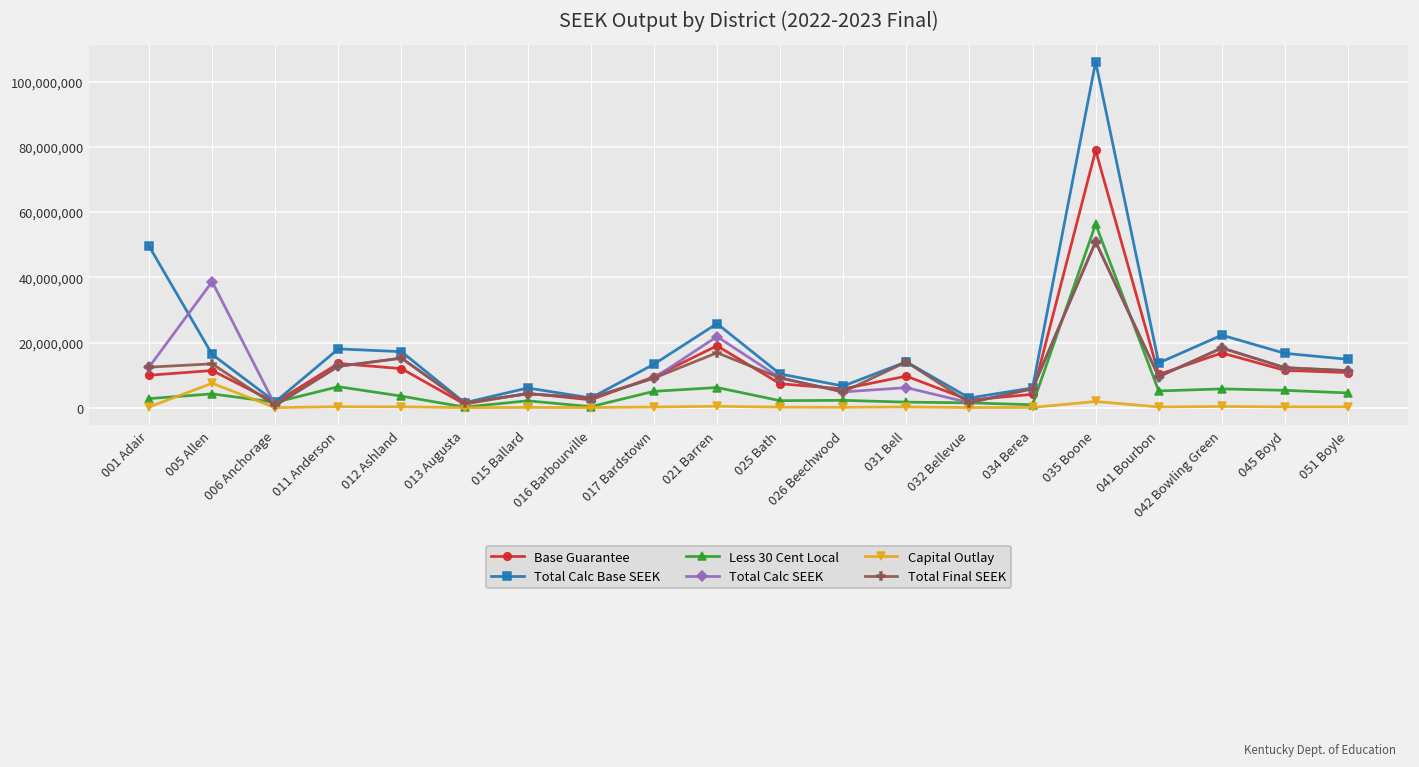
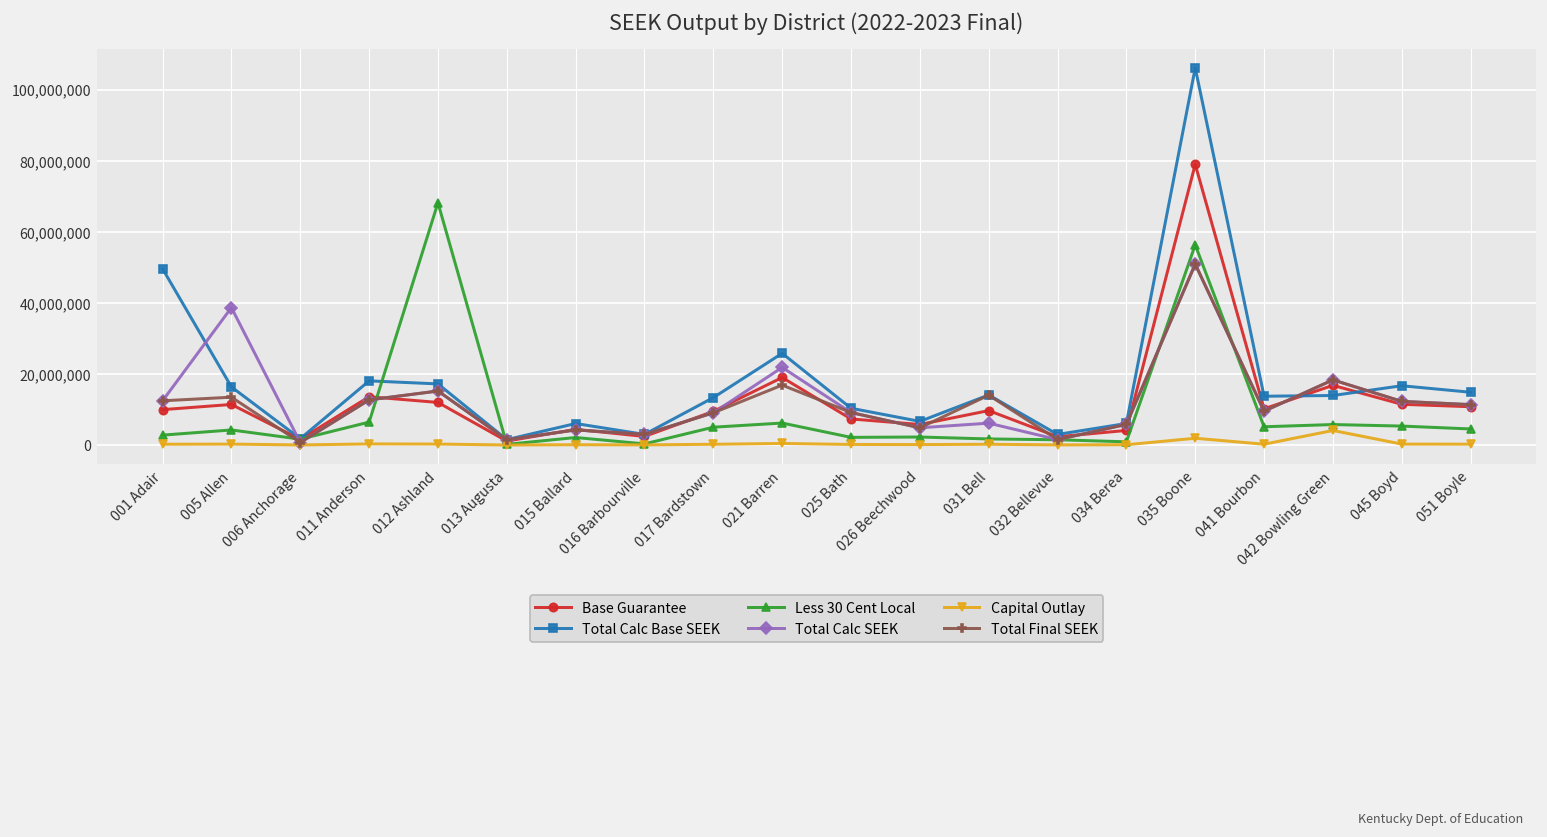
Capital Outlay, 005 Allen: 8,000,000 -> 0
Less 30 Cent Local, 012 Ashland: 4,000,000 -> 68,000,000
Total Calc Base SEEK, 042 Bowling Green: 22,000,000 -> 14,000,000
Capital Outlay, 042 Bowling Green: 0 -> 4,000,000
